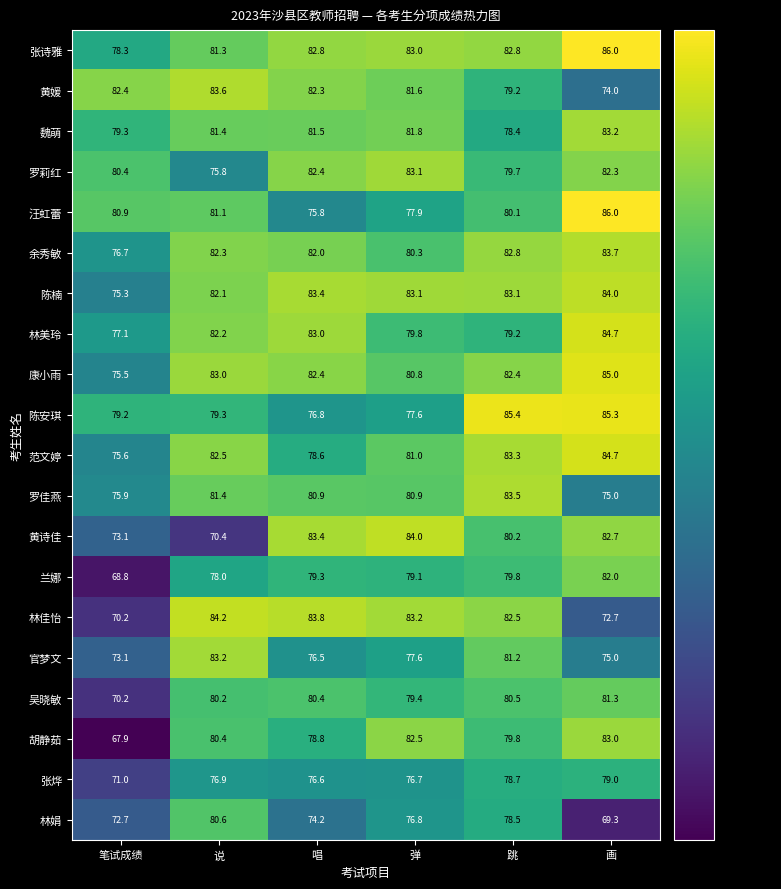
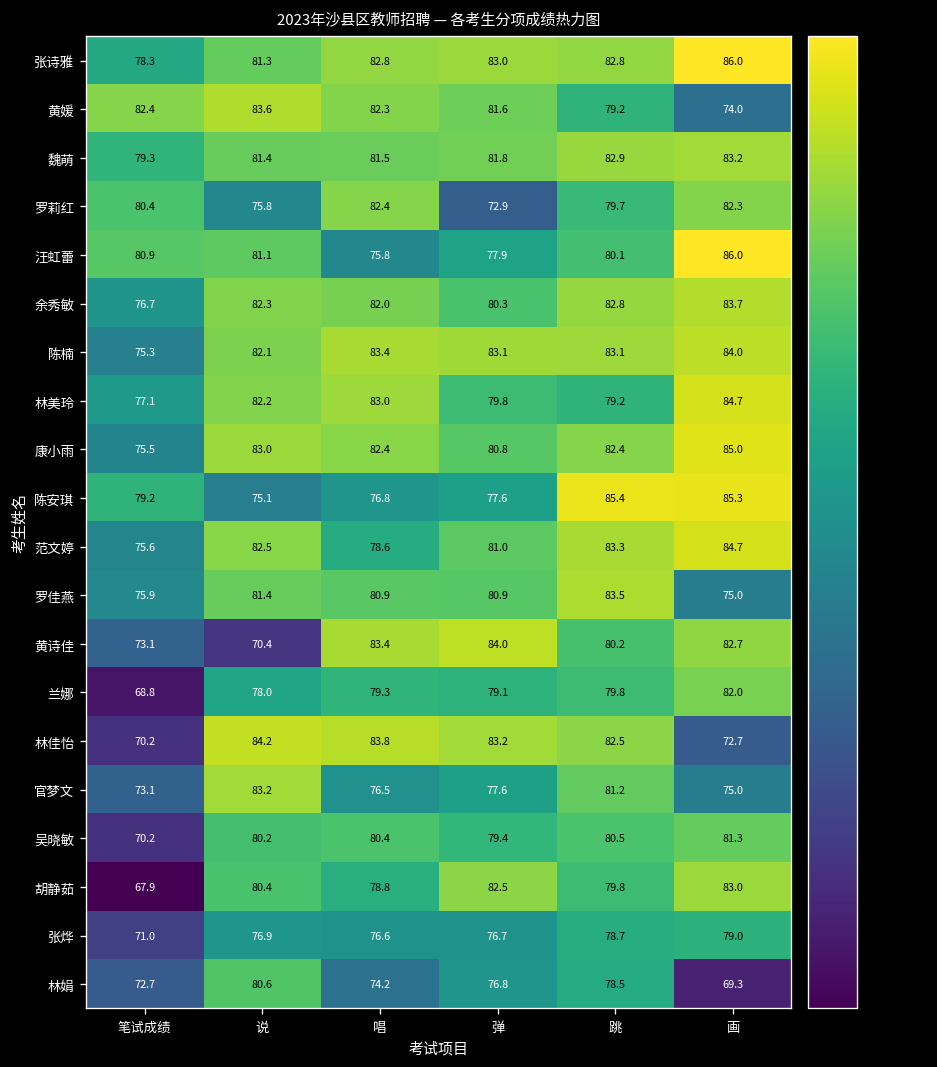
魏萌, 跳: 78.4 -> 82.9
罗莉红, 弹: 83.1 -> 72.9
陈安琪, 说: 79.3 -> 75.1
